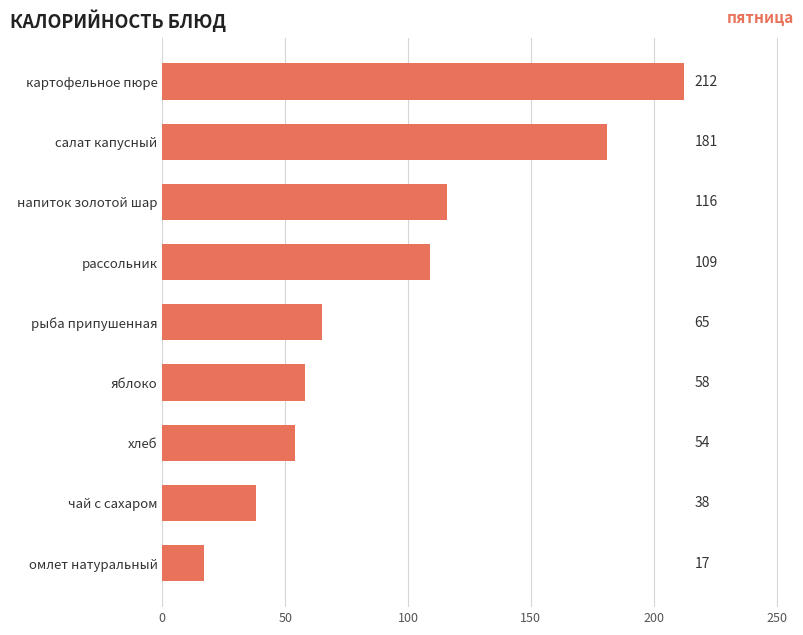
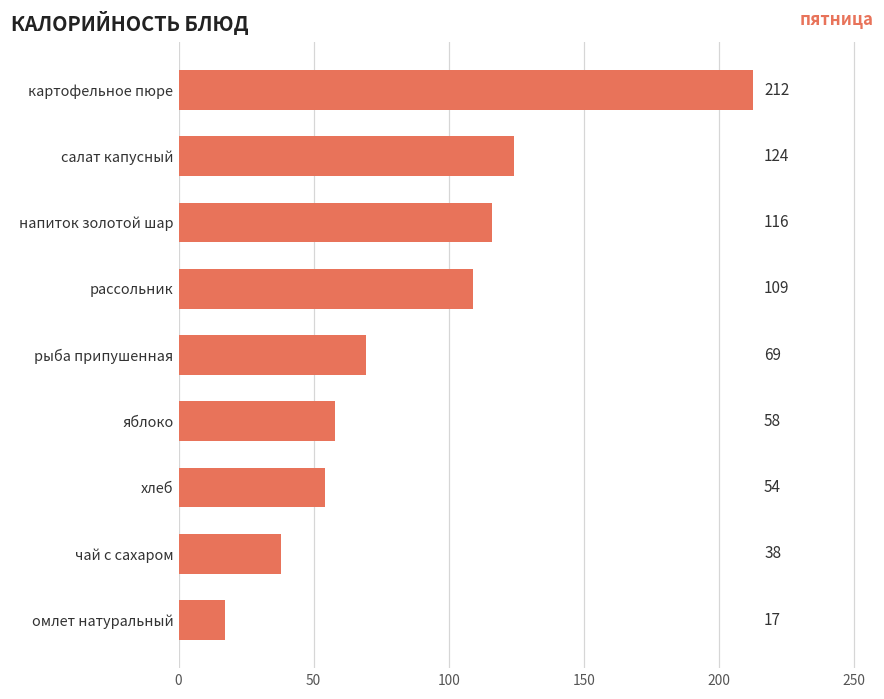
салат капусный: 181 -> 124
рыба припушенная: 65 -> 69
